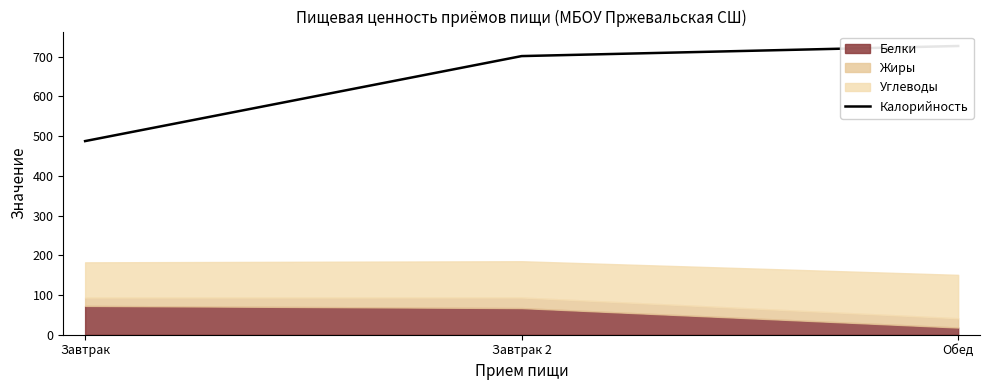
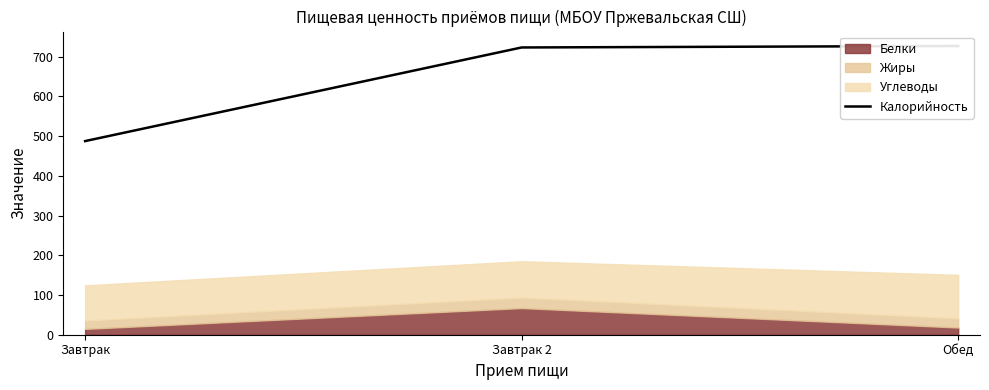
Белки, Завтрак: 70 -> 10
Калорийность, Завтрак 2: 700 -> 720
